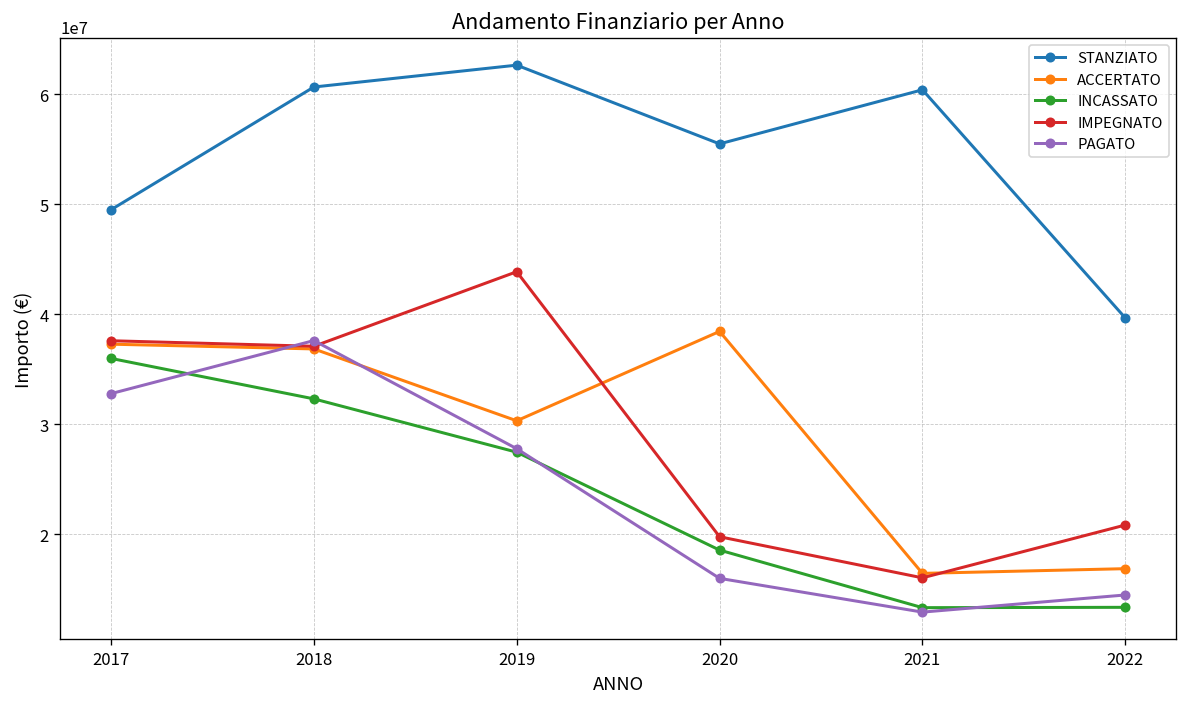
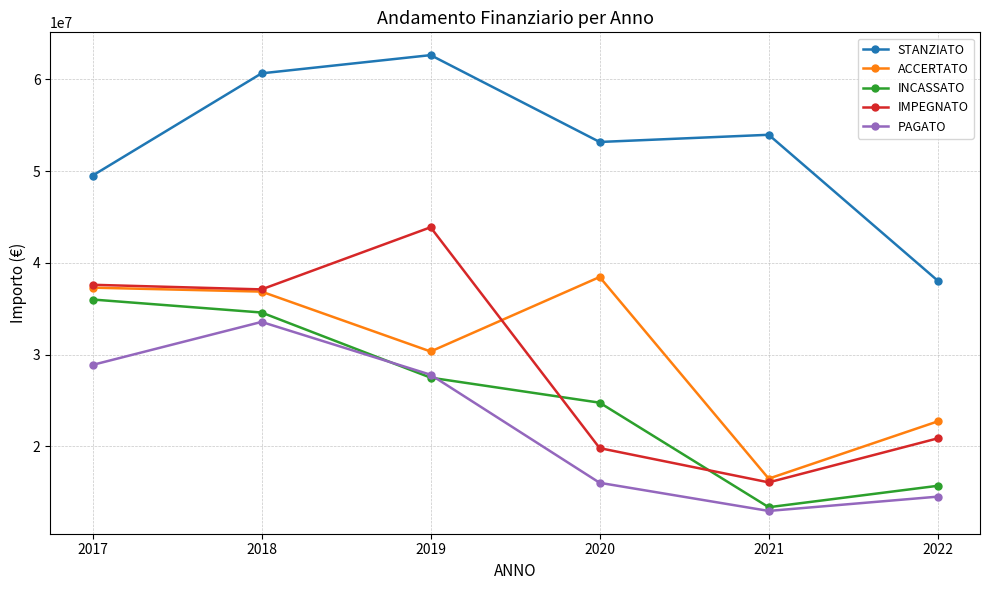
PAGATO, 2017: 33000000 -> 29000000
INCASSATO, 2018: 32000000 -> 35000000
PAGATO, 2018: 38000000 -> 34000000
STANZIATO, 2020: 56000000 -> 53000000
INCASSATO, 2020: 19000000 -> 25000000
STANZIATO, 2021: 60000000 -> 54000000
STANZIATO, 2022: 40000000 -> 38000000
ACCERTATO, 2022: 17000000 -> 23000000
INCASSATO, 2022: 13000000 -> 16000000
